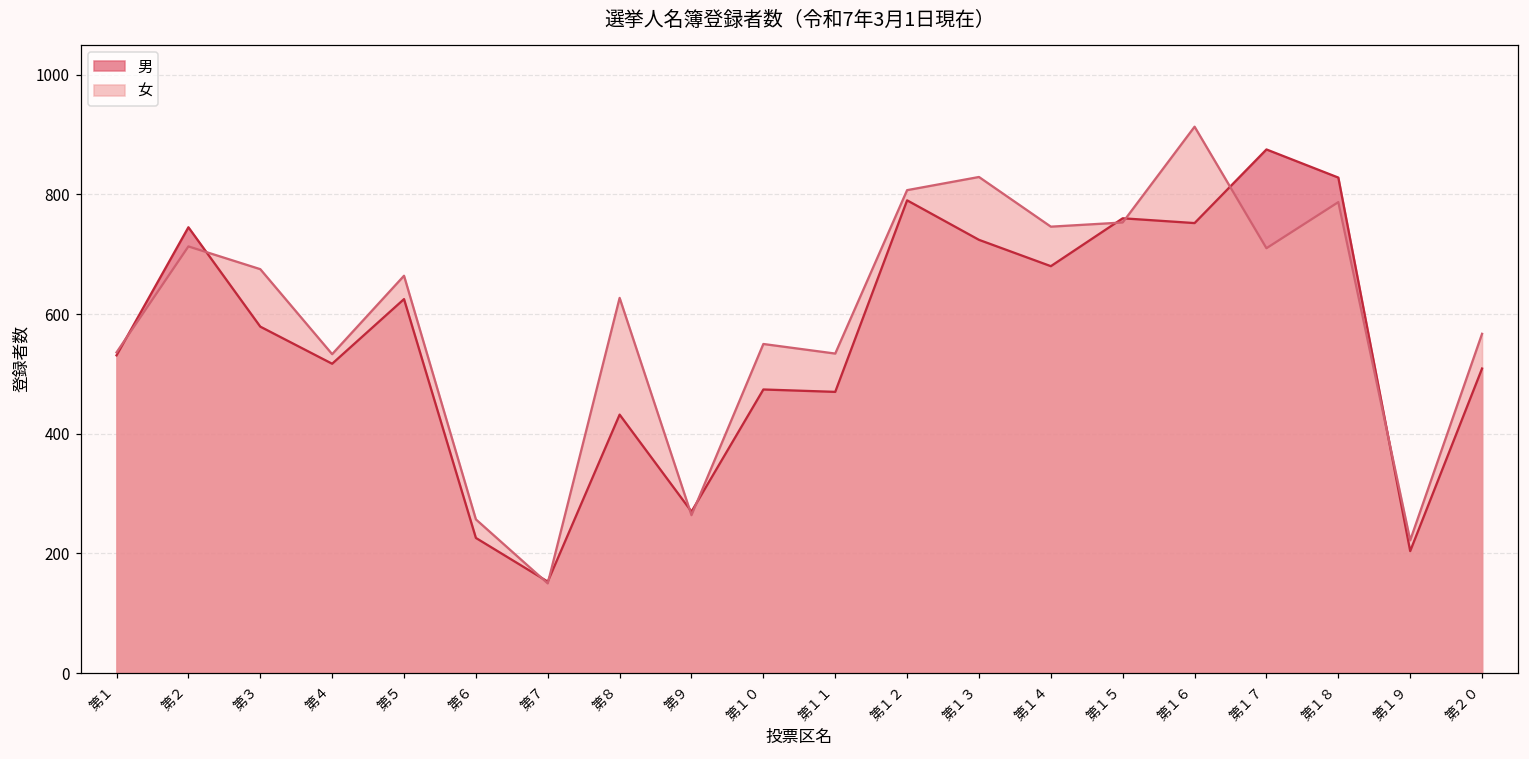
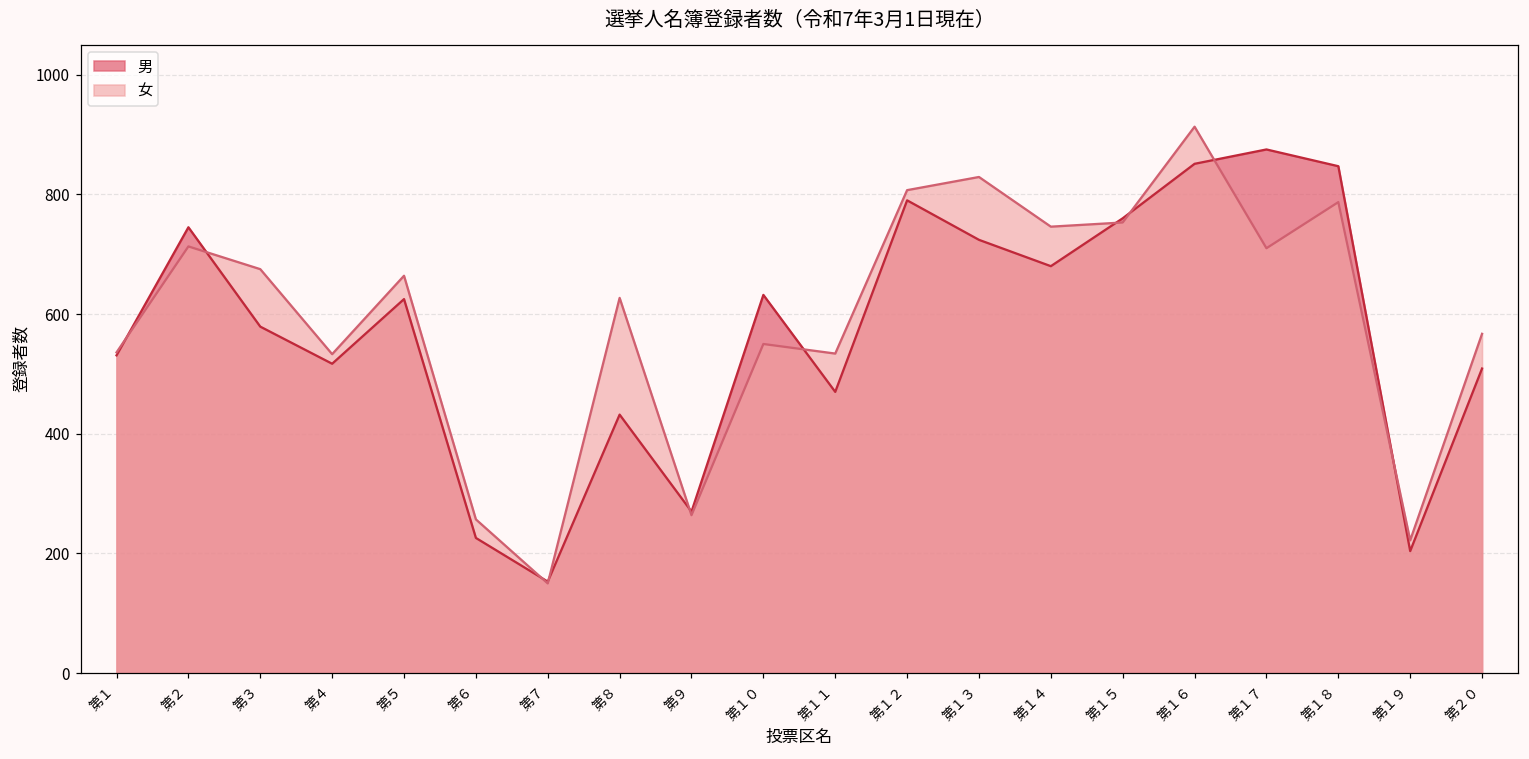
男, 第１０: 470 -> 630
男, 第１６: 750 -> 850
男, 第１８: 830 -> 850
